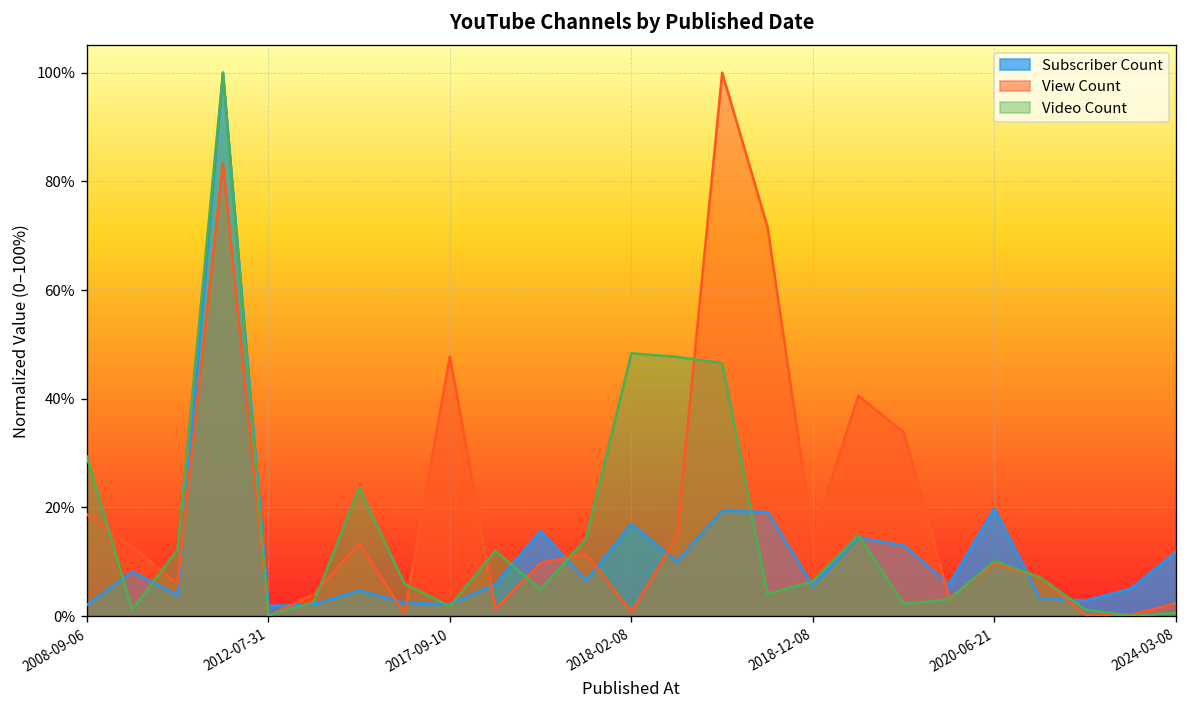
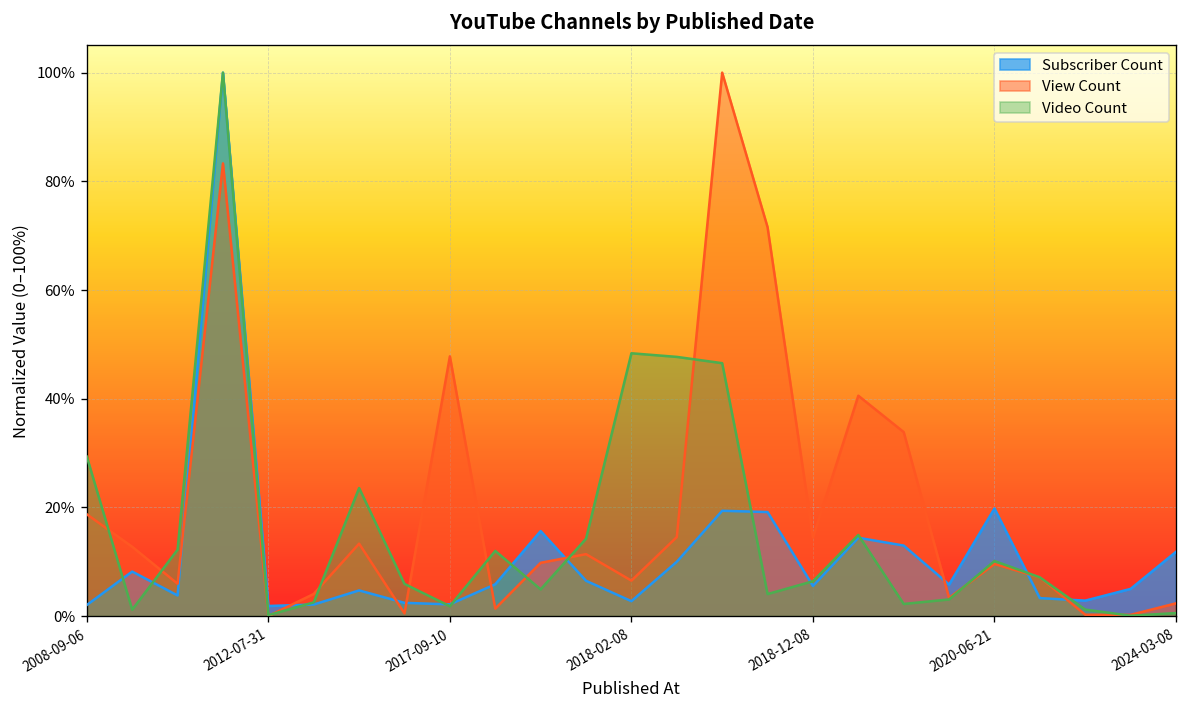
Subscriber Count, 2018-02-08: 17% -> 3%
View Count, 2018-02-08: 1% -> 7%
